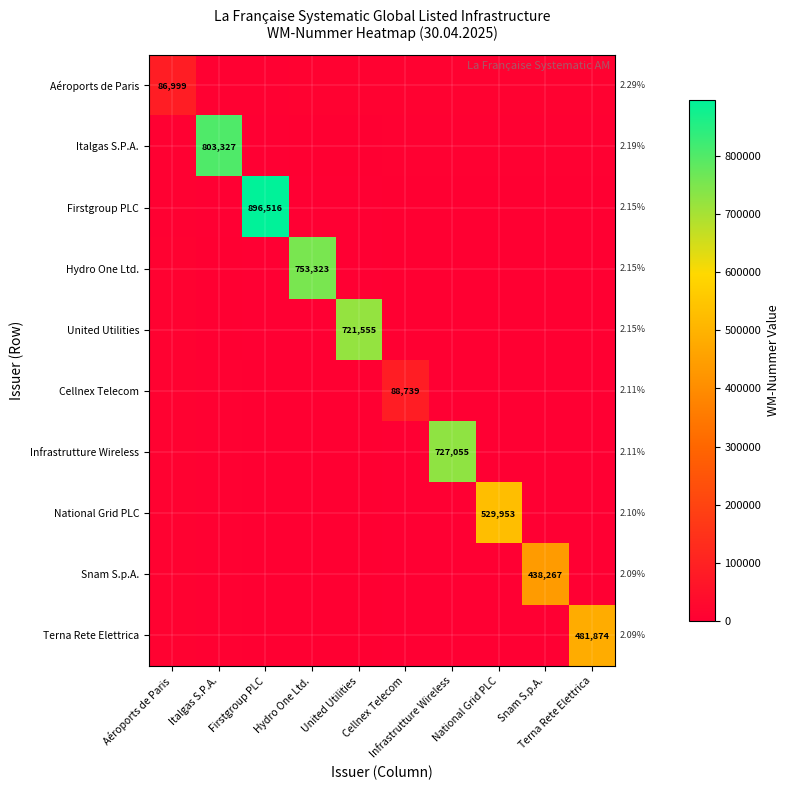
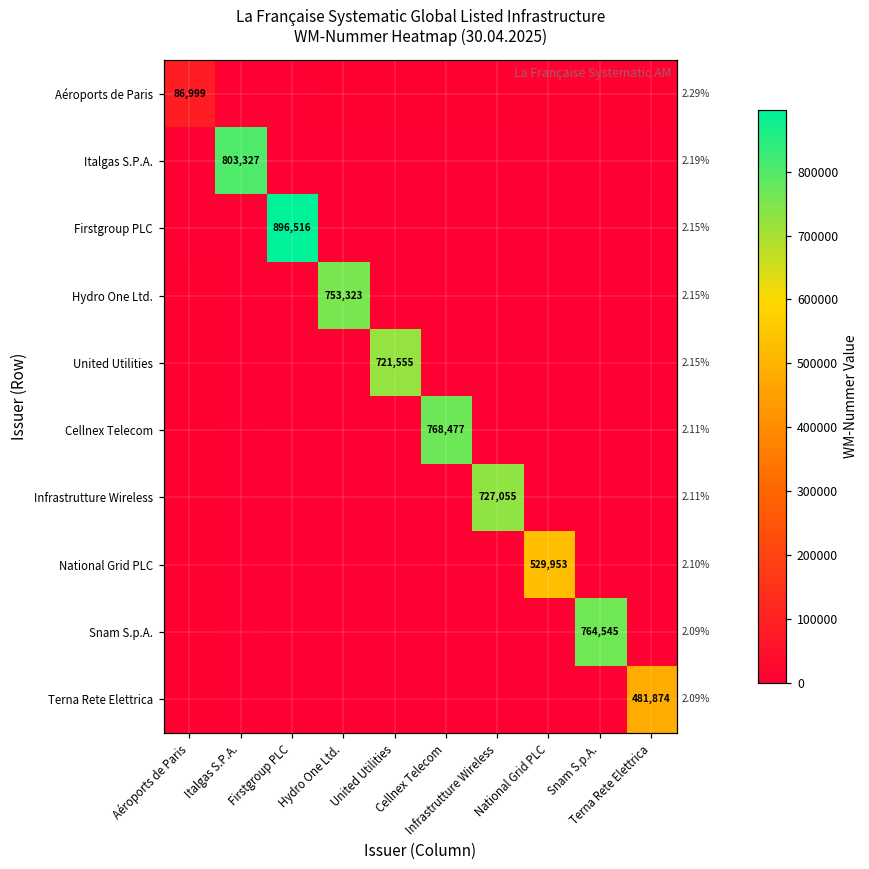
Cellnex Telecom, Cellnex Telecom: 88,739 -> 768,477
Snam S.p.A., Snam S.p.A.: 438,267 -> 764,545
